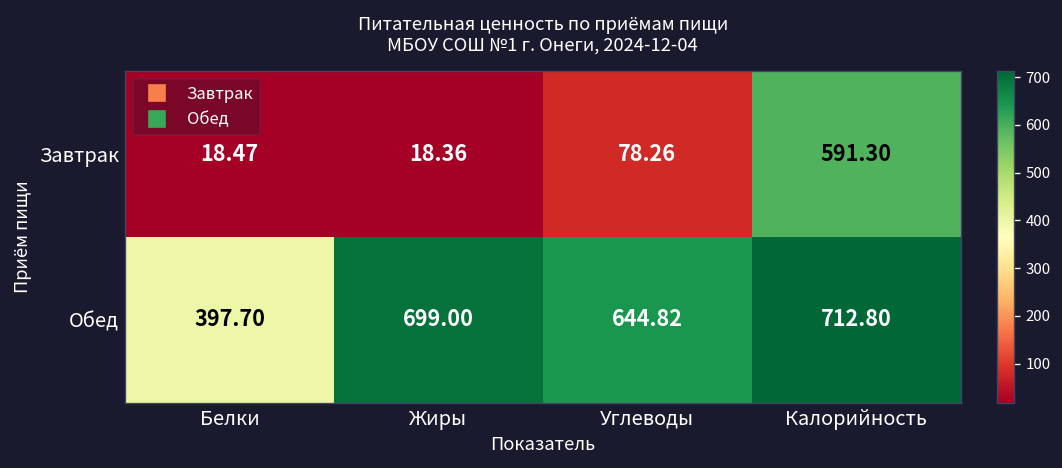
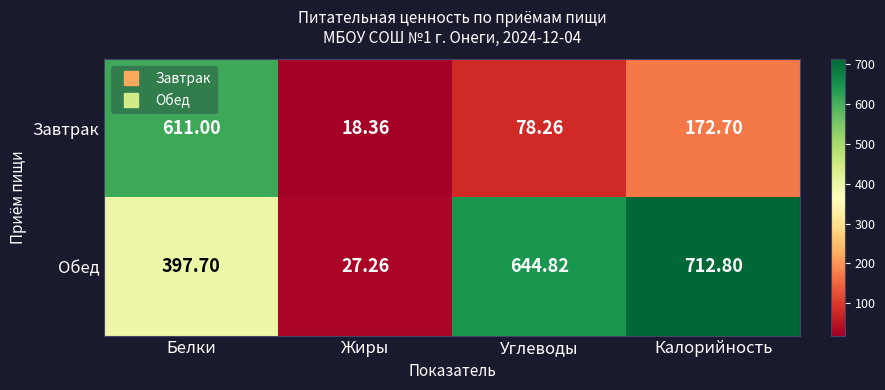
Завтрак, Белки: 18.47 -> 611.00
Завтрак, Калорийность: 591.30 -> 172.70
Обед, Жиры: 699.00 -> 27.26
